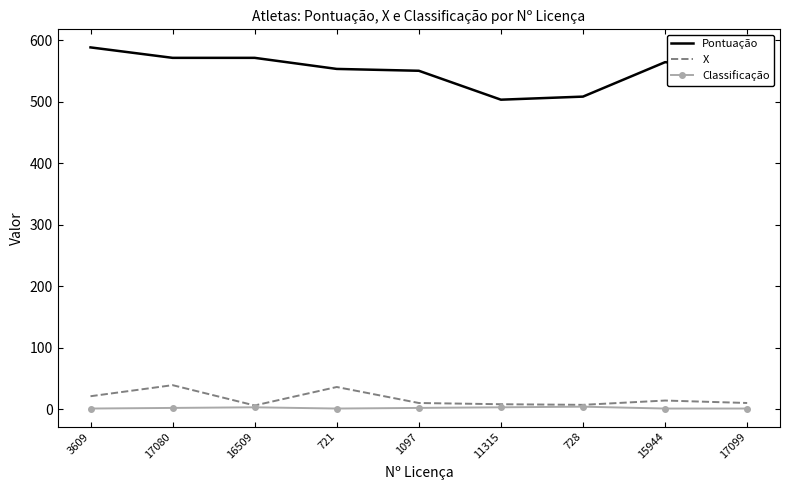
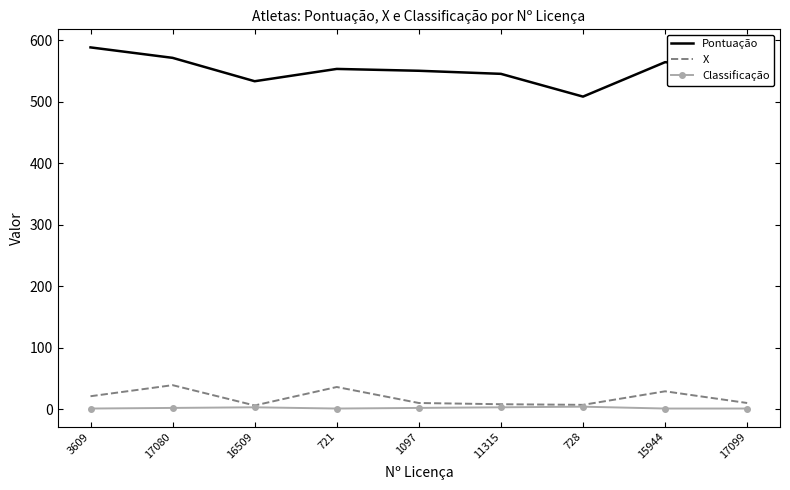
Pontuação, 16509: 570 -> 530
Pontuação, 11315: 500 -> 550
X, 15944: 10 -> 30
